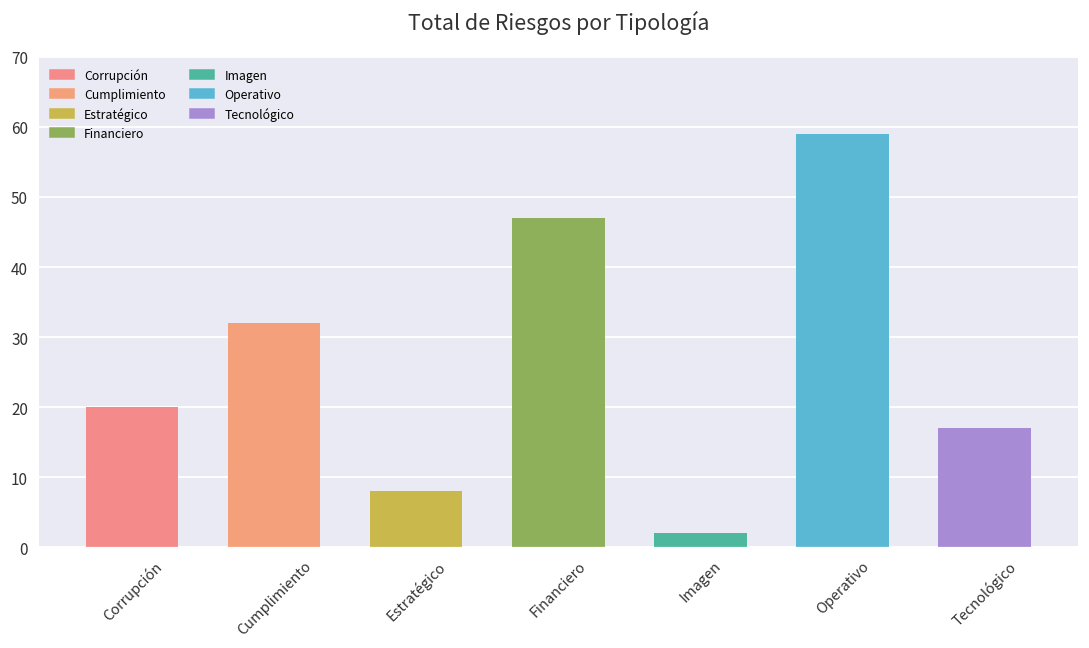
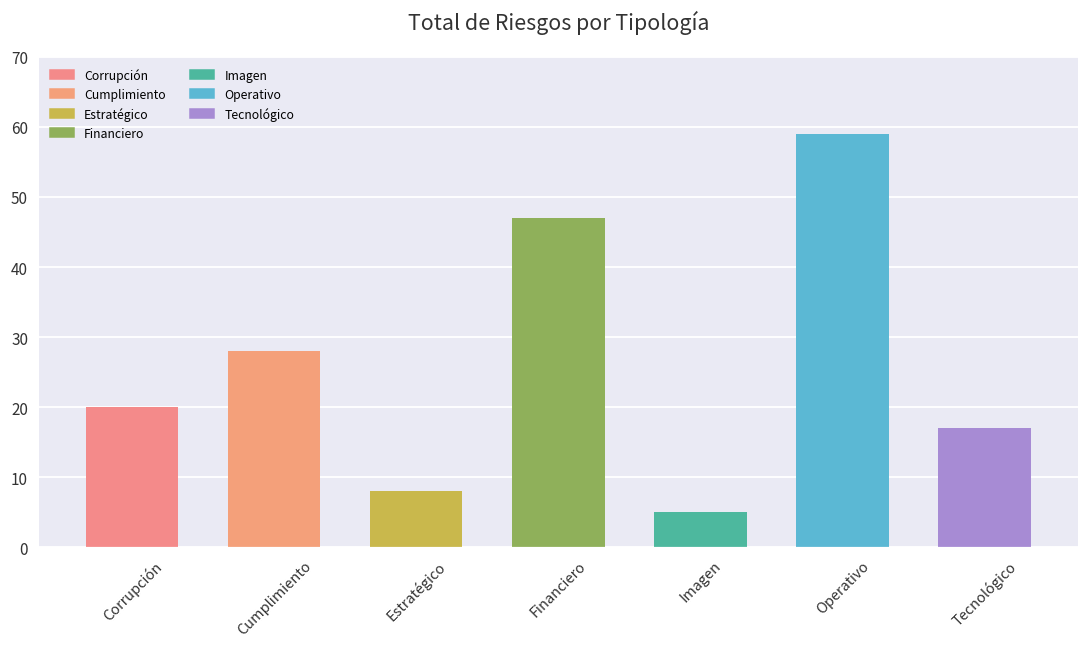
Cumplimiento: 32 -> 28
Imagen: 2 -> 5
